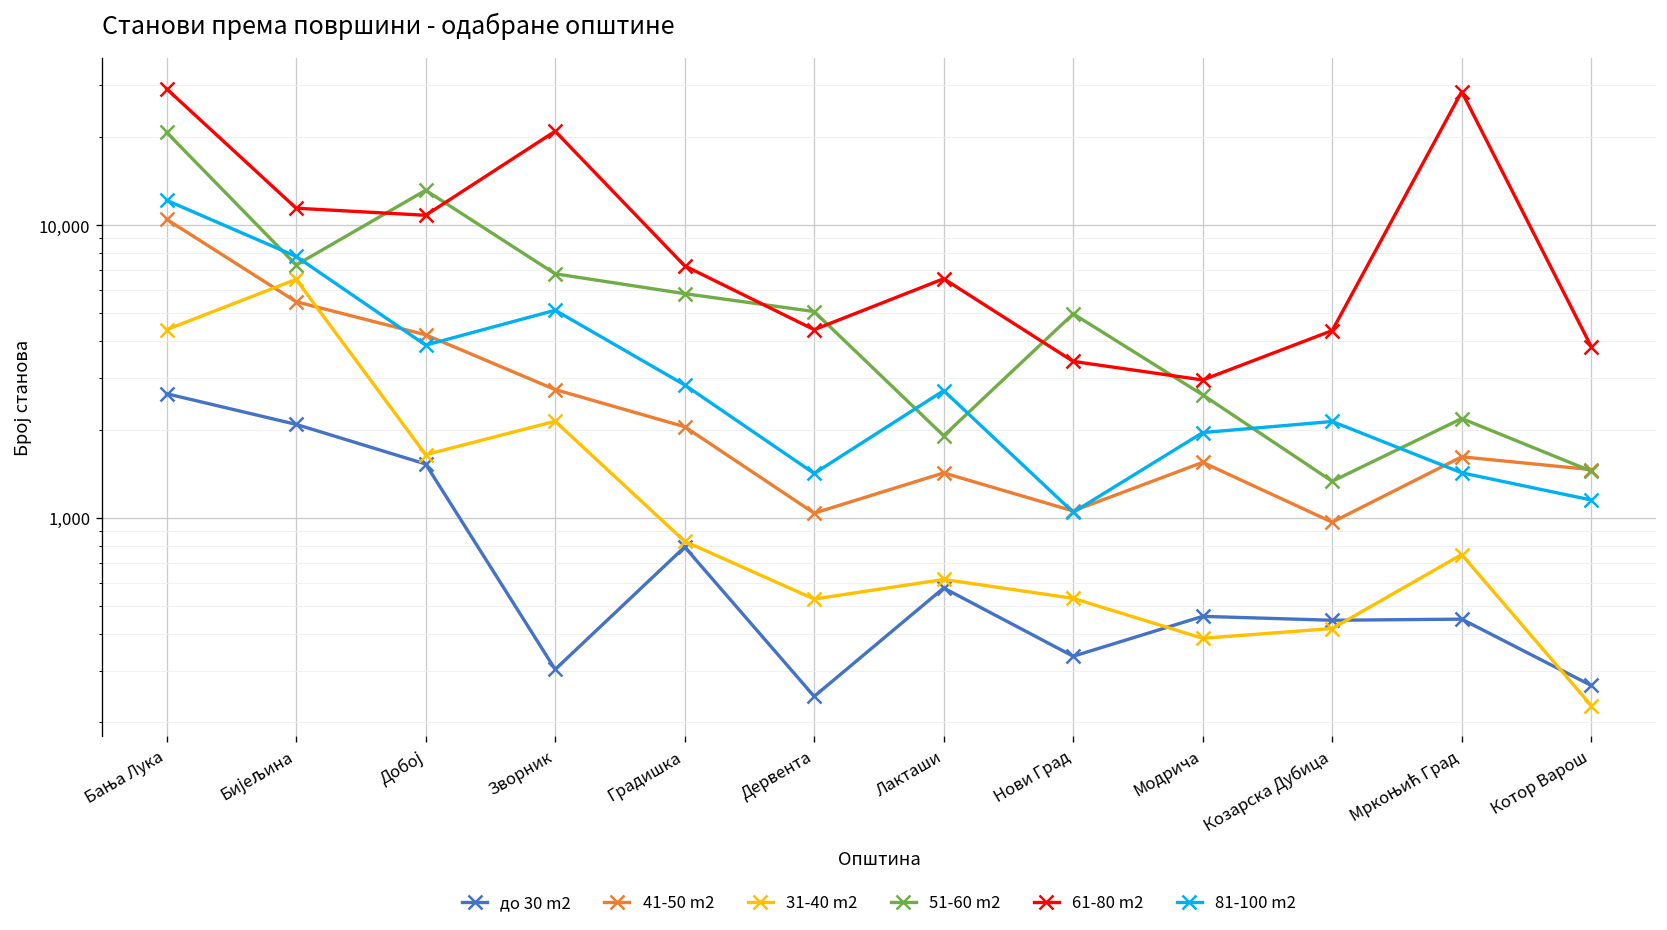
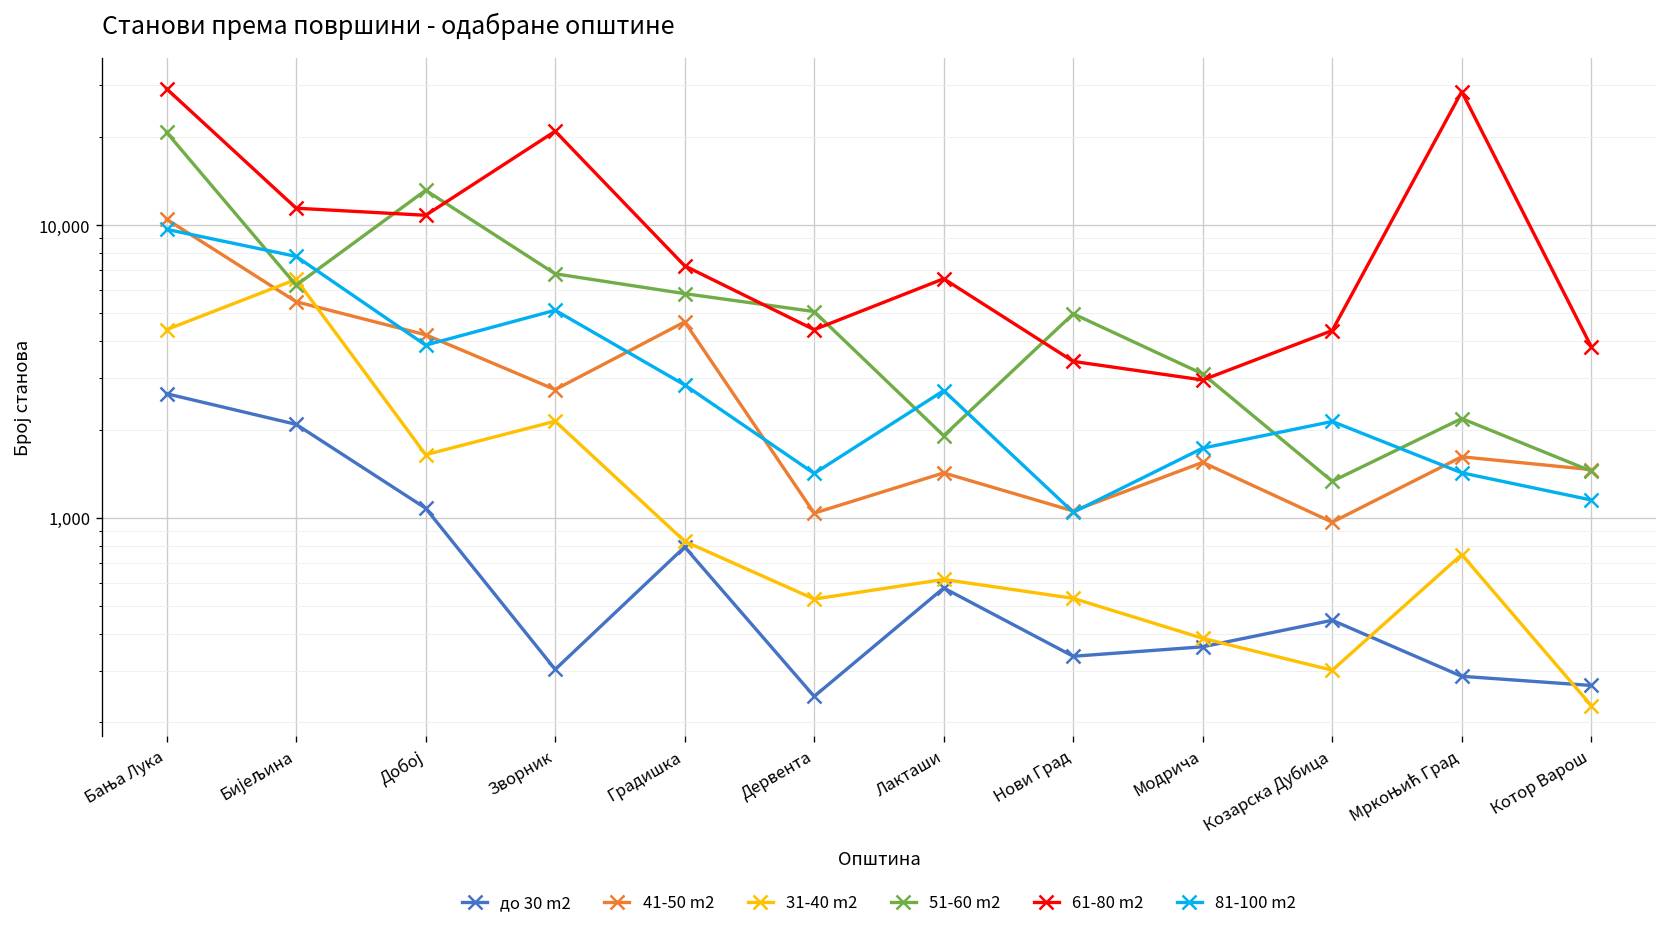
81-100 m2, Бања Лука: 12,000 -> 9,700
51-60 m2, Бијељина: 7,300 -> 6,200
до 30 m2, Добој: 1,500 -> 1,100
41-50 m2, Градишка: 2,000 -> 4,700
до 30 m2, Модрича: 460 -> 360
51-60 m2, Модрича: 2,600 -> 3,100
81-100 m2, Модрича: 2,000 -> 1,700
31-40 m2, Козарска Дубица: 420 -> 300
до 30 m2, Мркоњић Град: 450 -> 290
